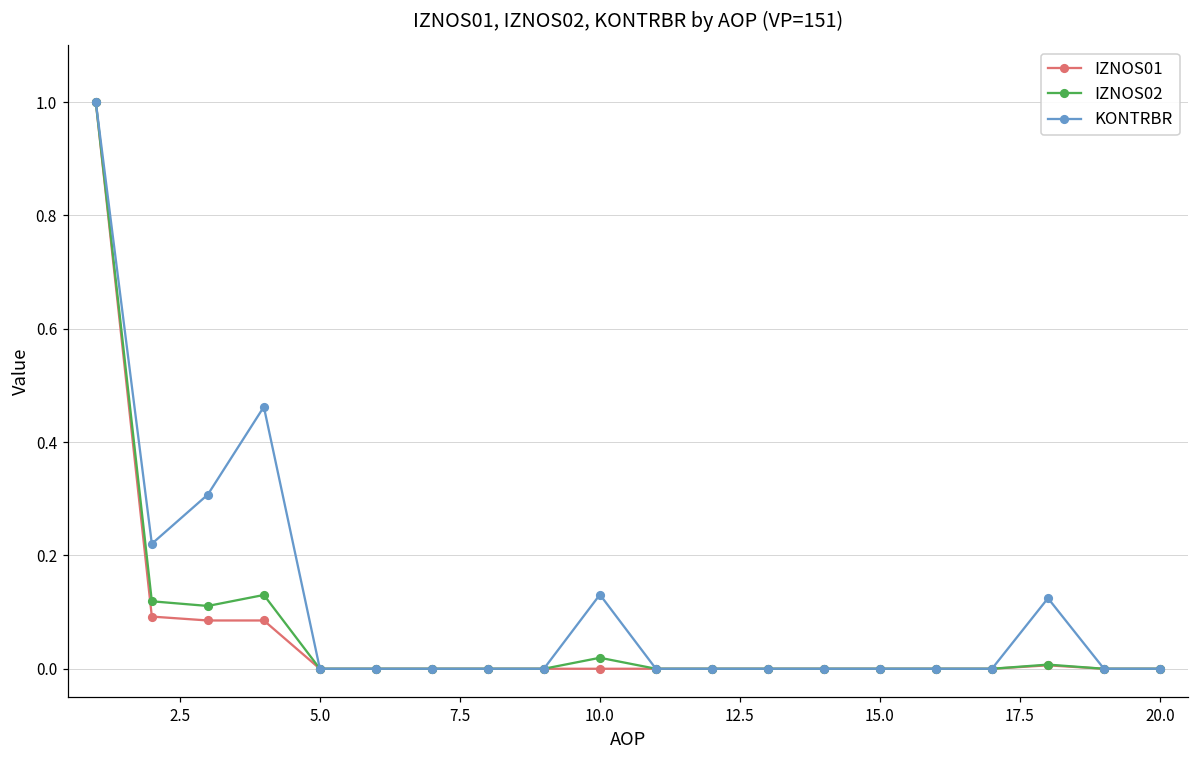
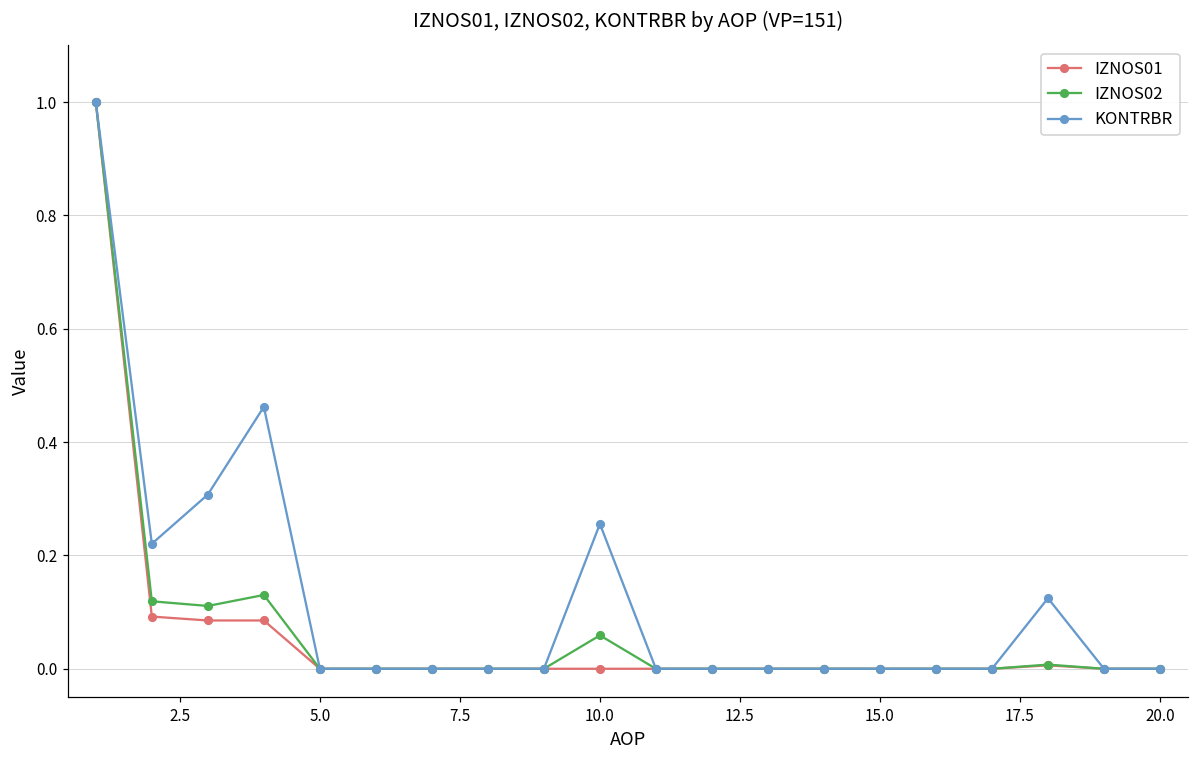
IZNOS02, 10.0: 0.02 -> 0.06
KONTRBR, 10.0: 0.13 -> 0.26
